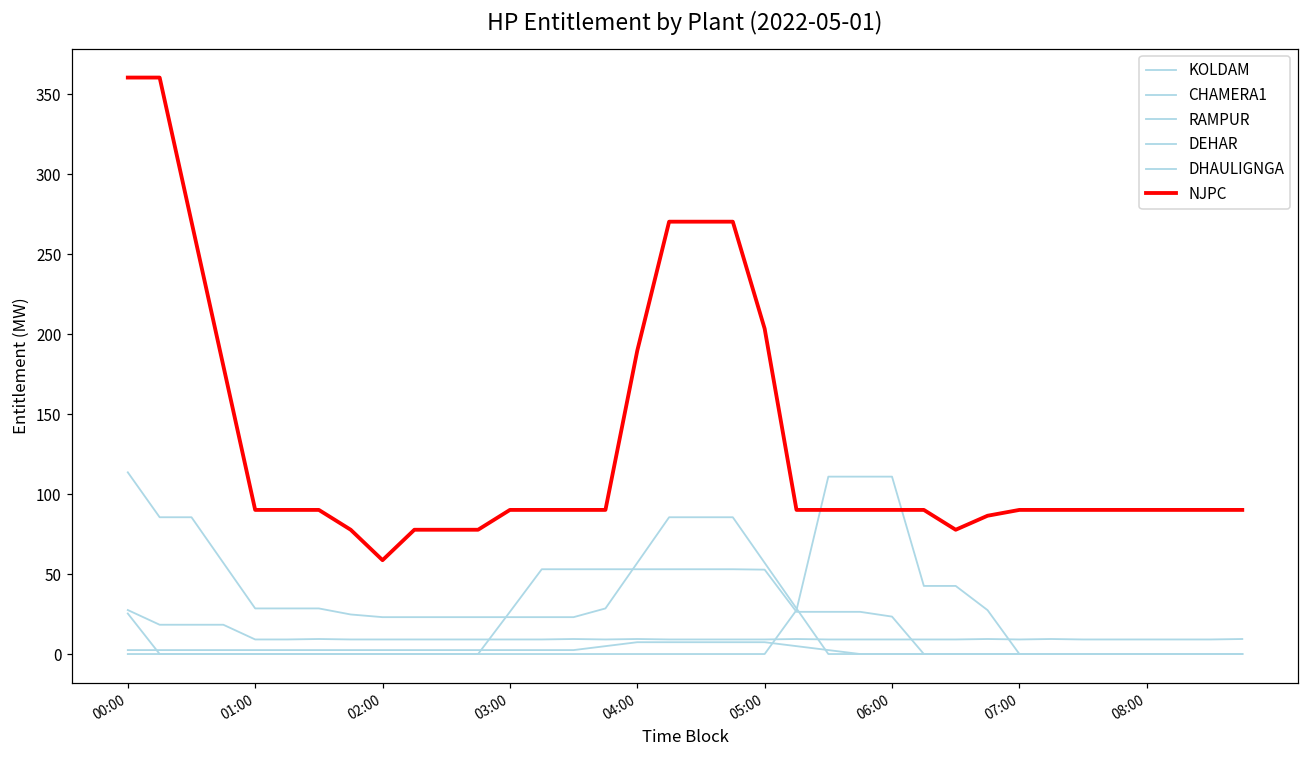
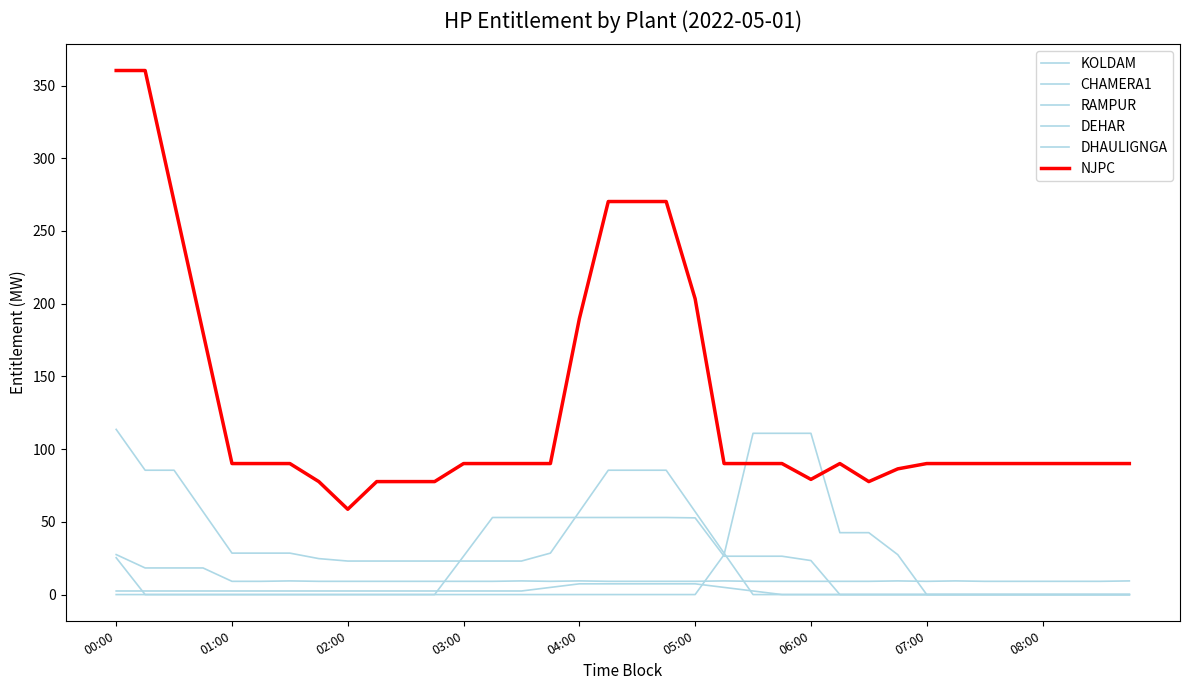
NJPC, 06:00: 90 -> 79
